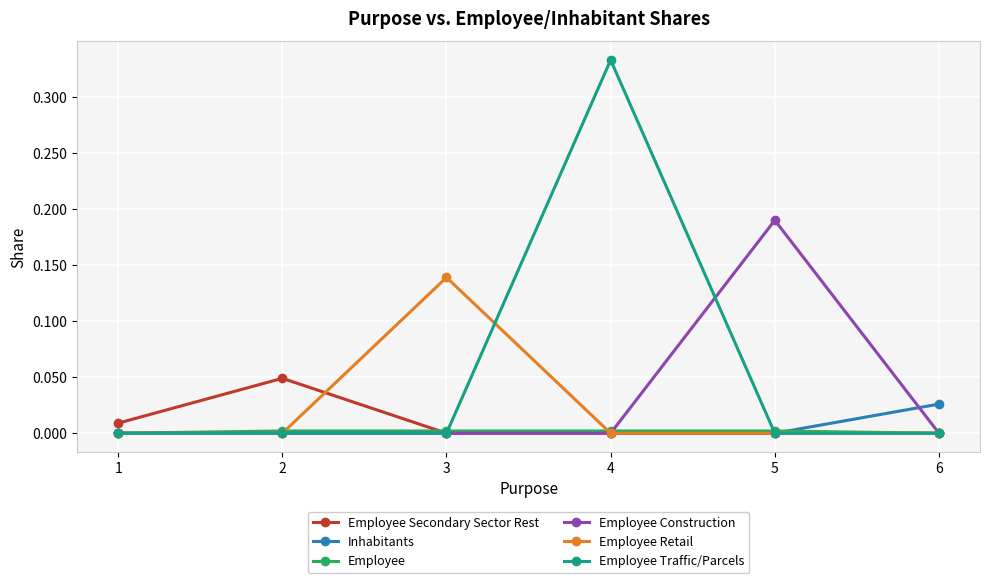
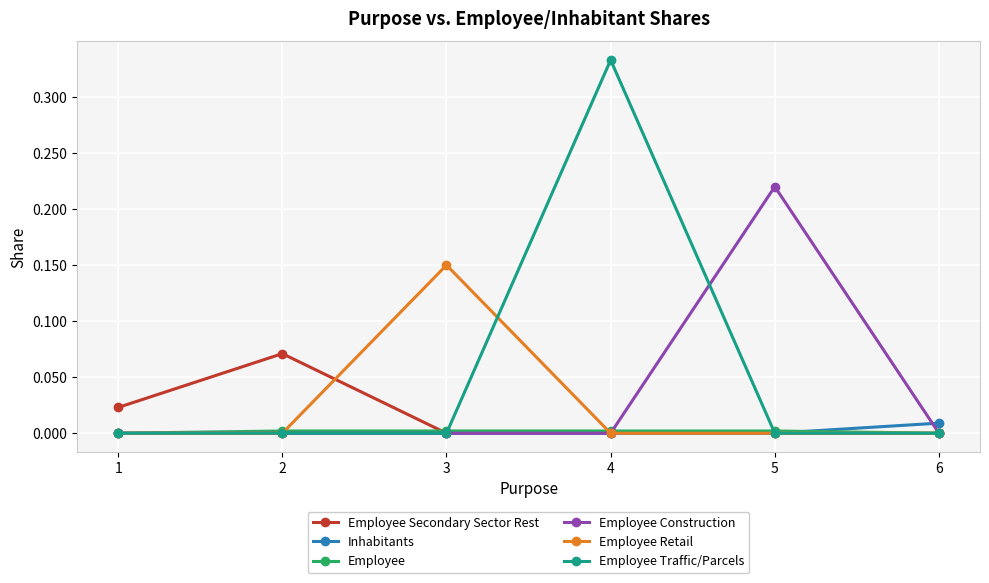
Employee Secondary Sector Rest, 1: 0.009 -> 0.023
Employee Secondary Sector Rest, 2: 0.049 -> 0.071
Employee Retail, 3: 0.139 -> 0.150
Employee Construction, 5: 0.19 -> 0.22
Inhabitants, 6: 0.026 -> 0.009
